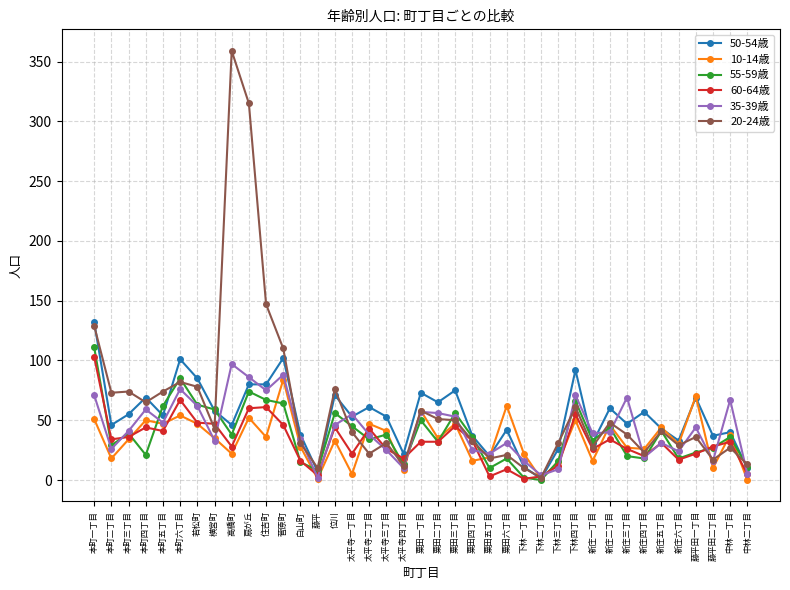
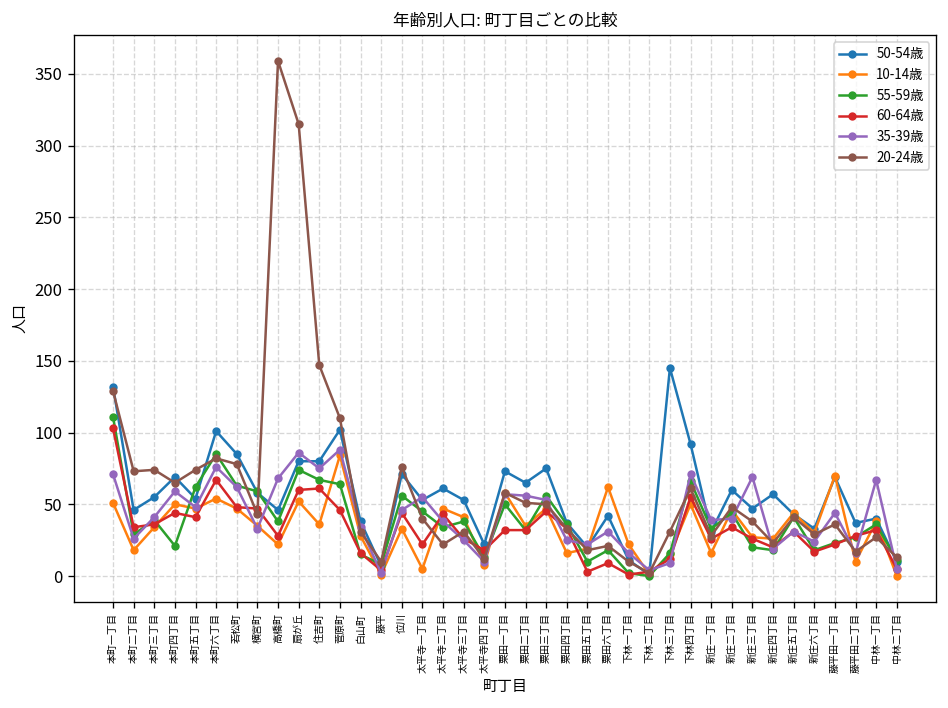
35-39歳, 高橋町: 97 -> 68
50-54歳, 下林三丁目: 26 -> 145
